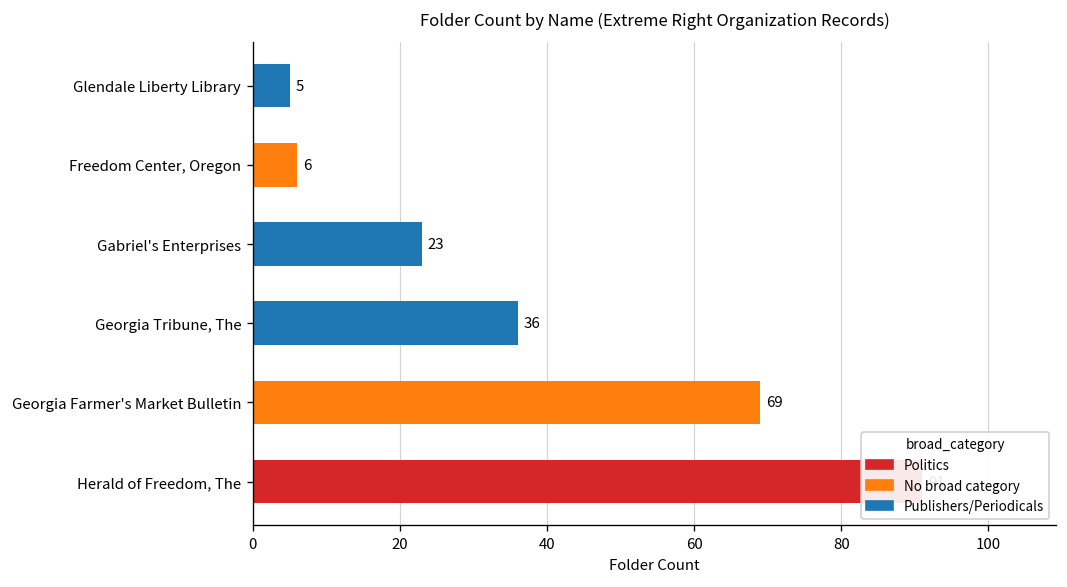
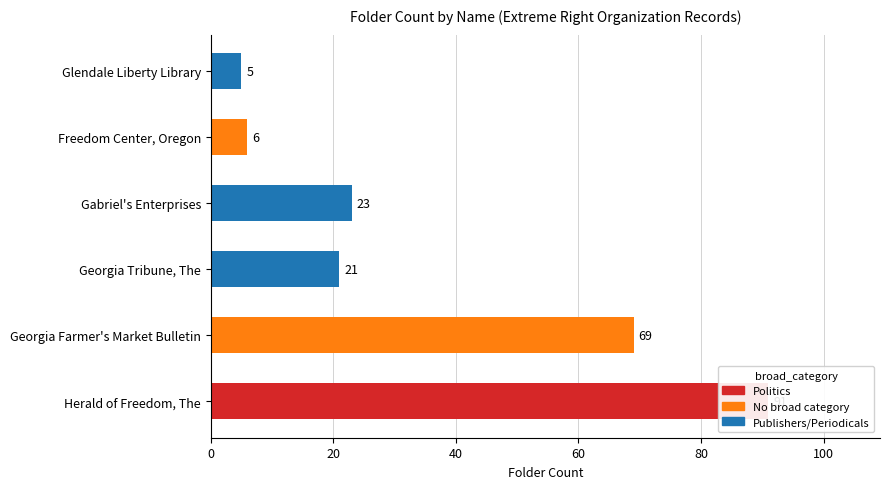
Georgia Tribune, The: 36 -> 21
